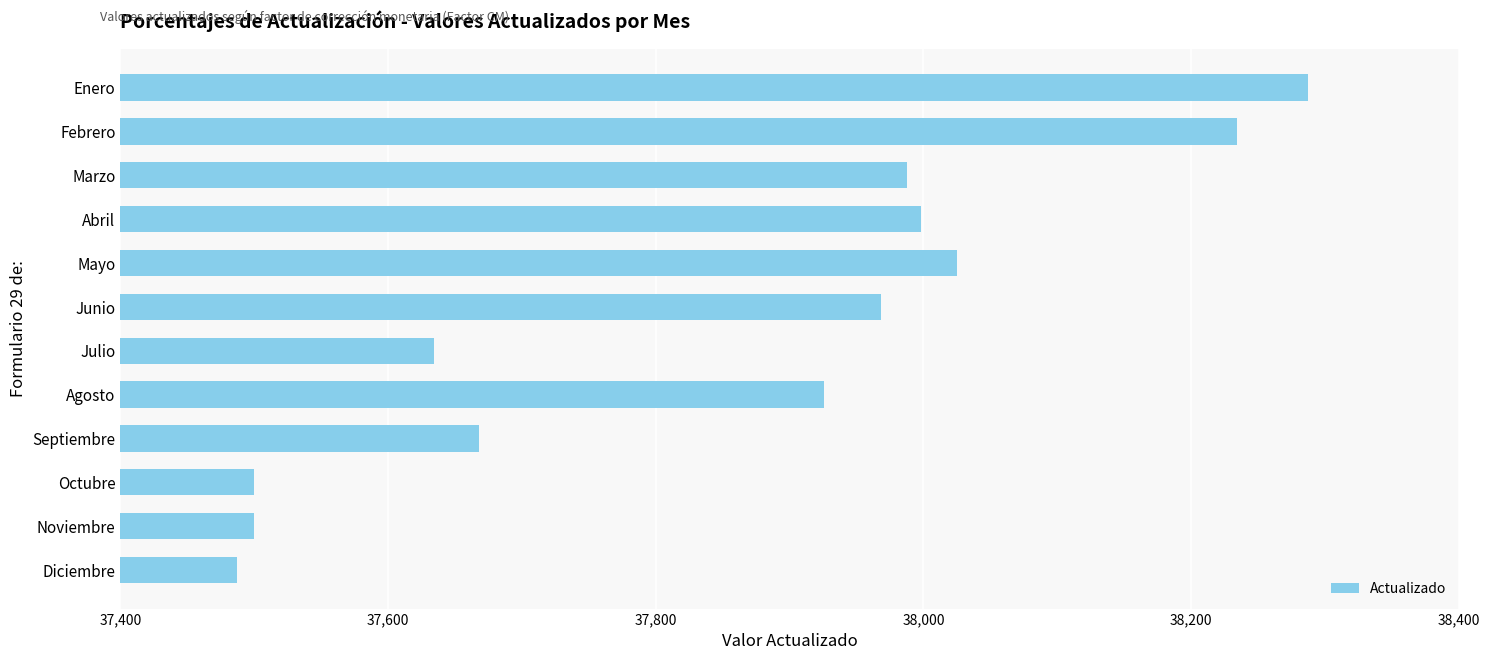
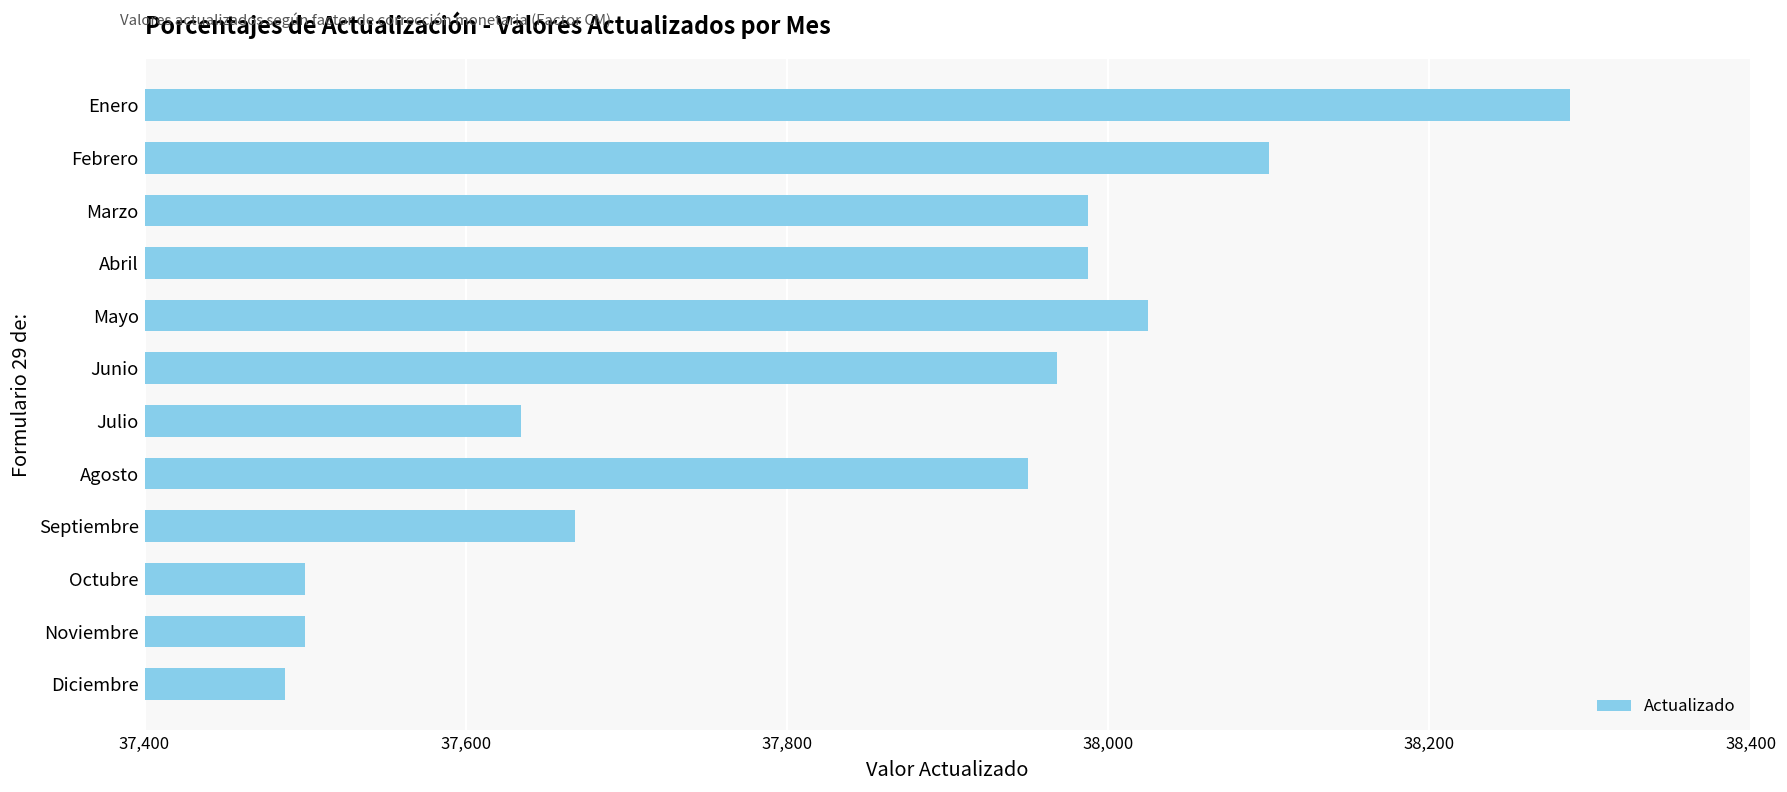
Febrero: 38,234 -> 38,100
Abril: 37,998 -> 37,988
Agosto: 37,926 -> 37,950
